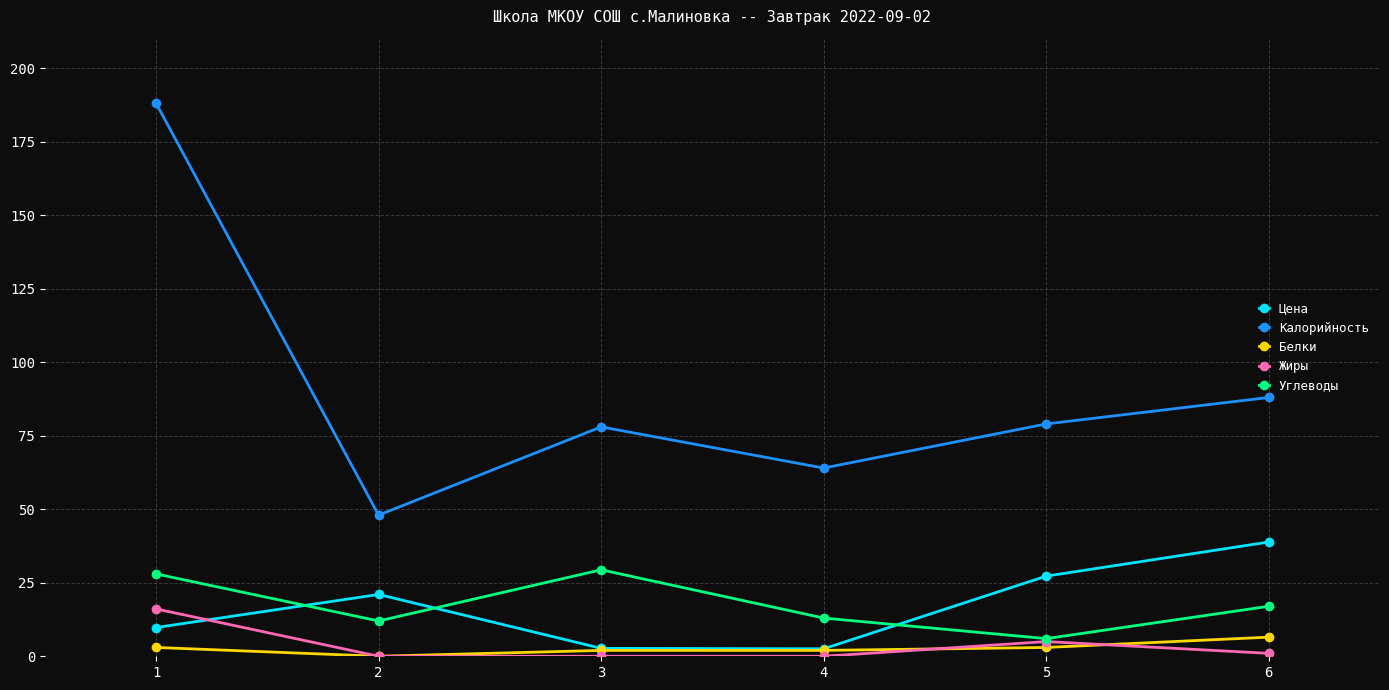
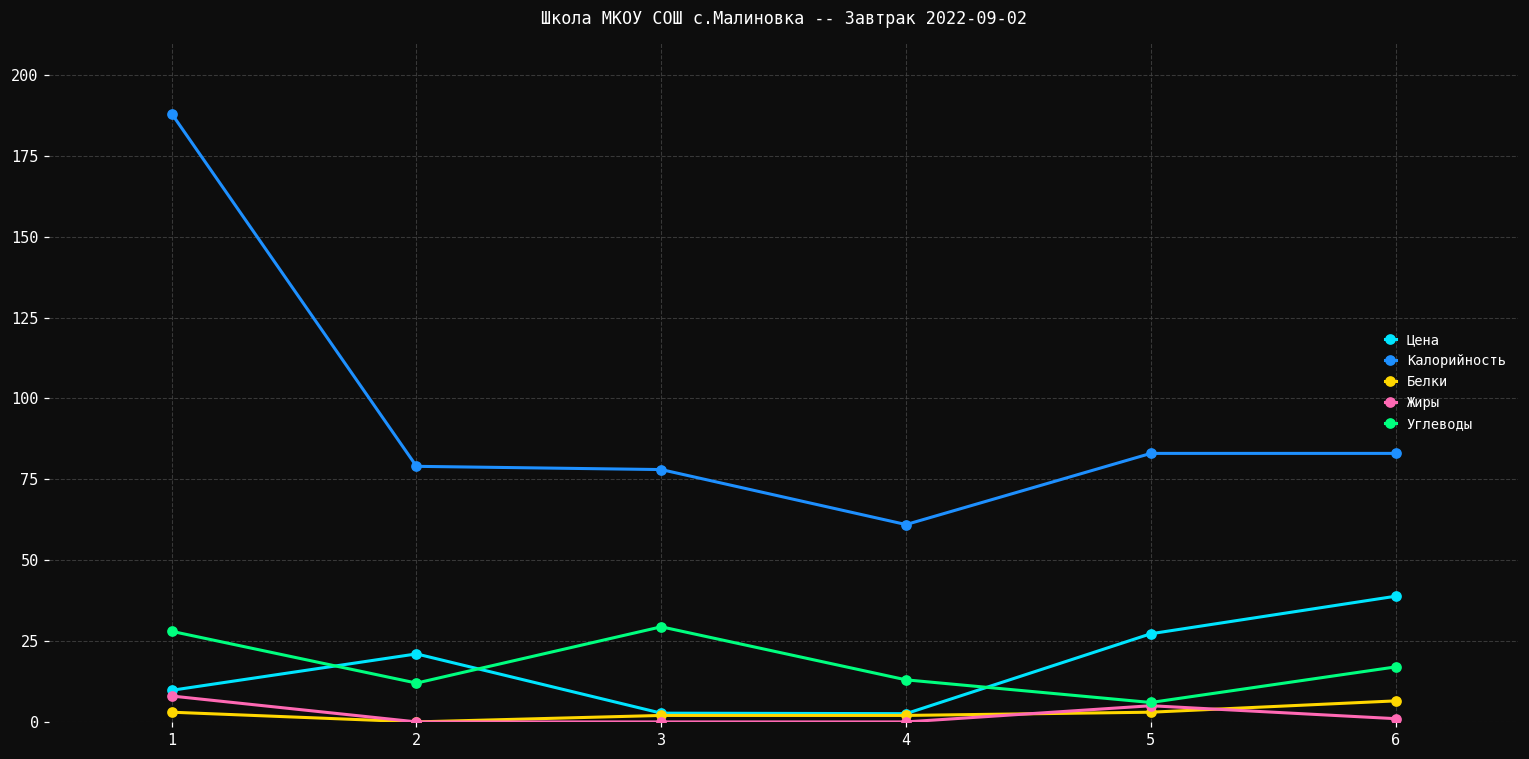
Жиры, 1: 16 -> 8
Калорийность, 2: 48 -> 79
Калорийность, 4: 64 -> 61
Калорийность, 5: 79 -> 83
Калорийность, 6: 88 -> 83
